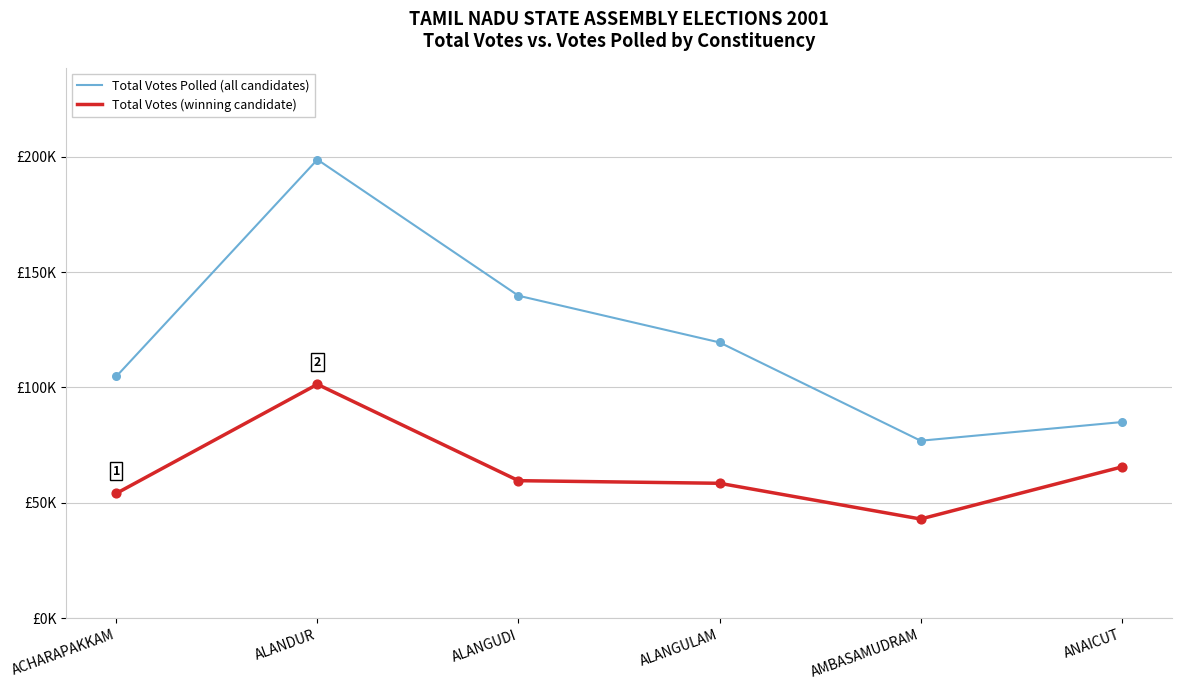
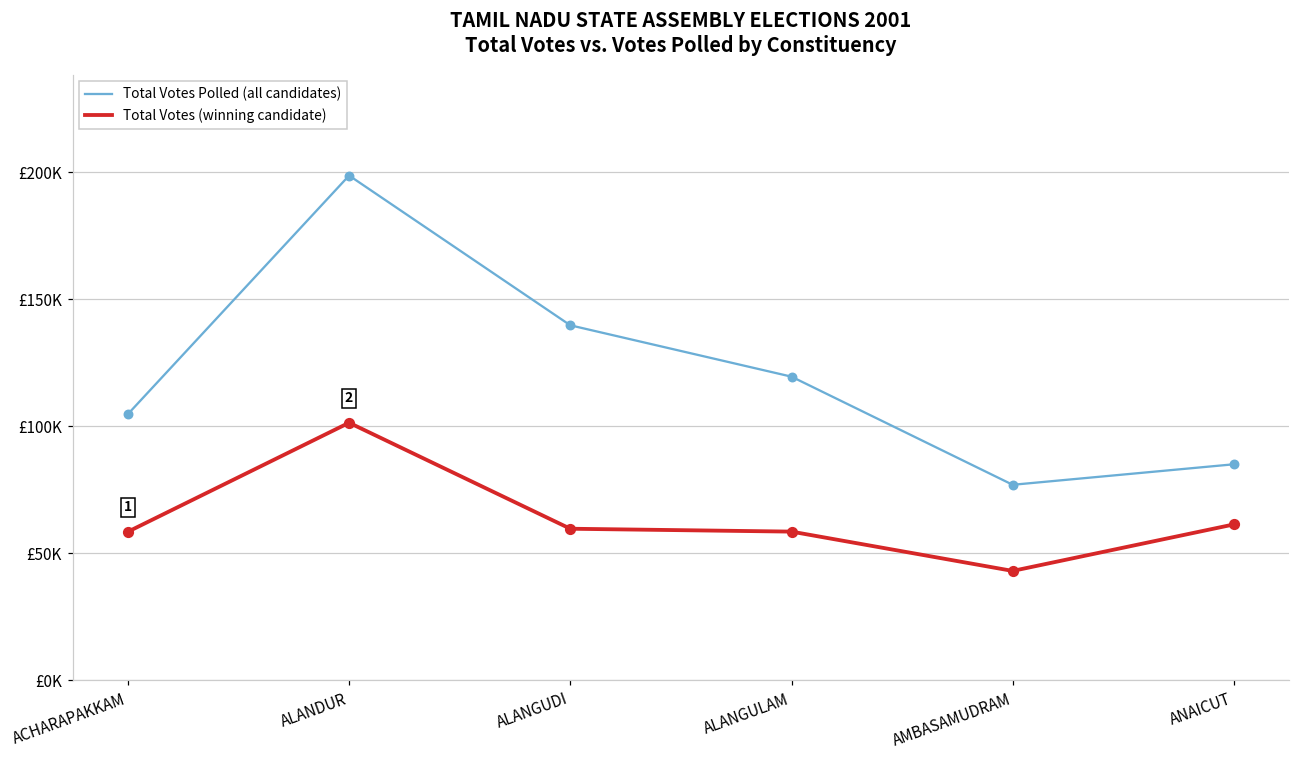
Total Votes (winning candidate), ACHARAPAKKAM: £54000 -> £58000
Total Votes (winning candidate), ANAICUT: £66000 -> £61000
